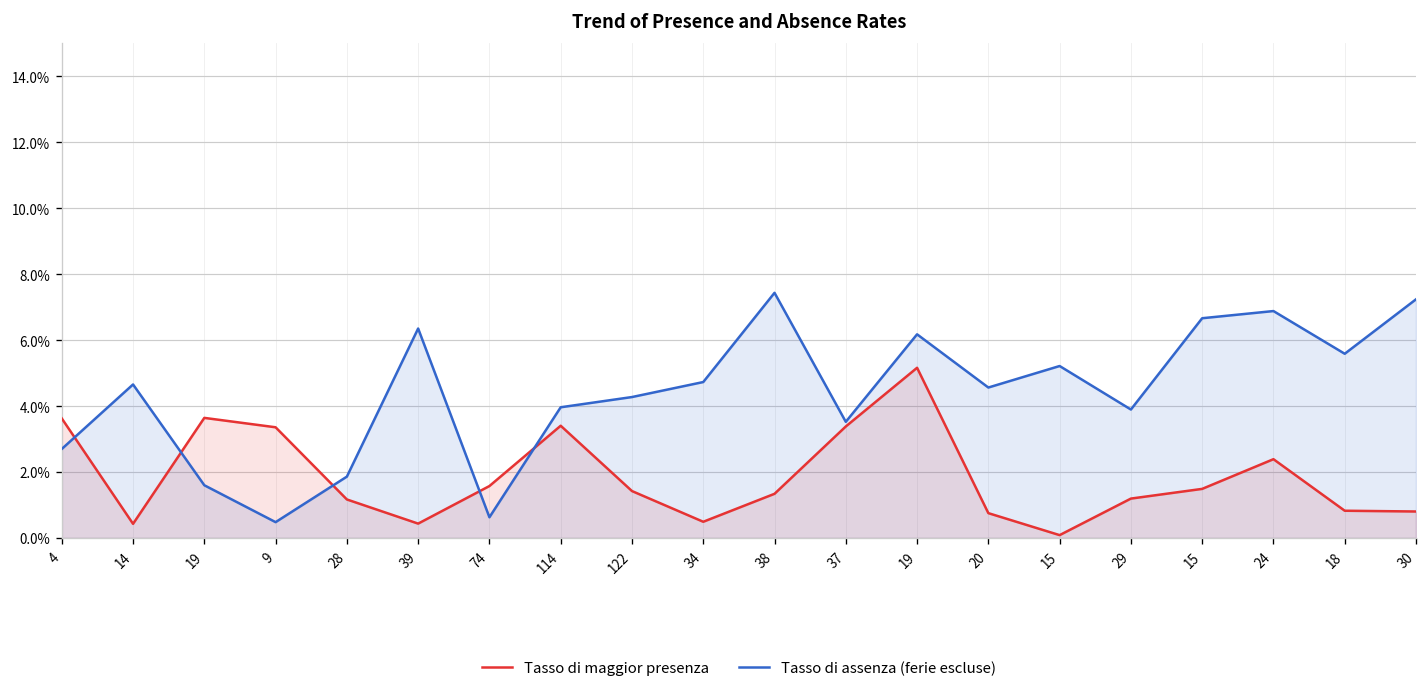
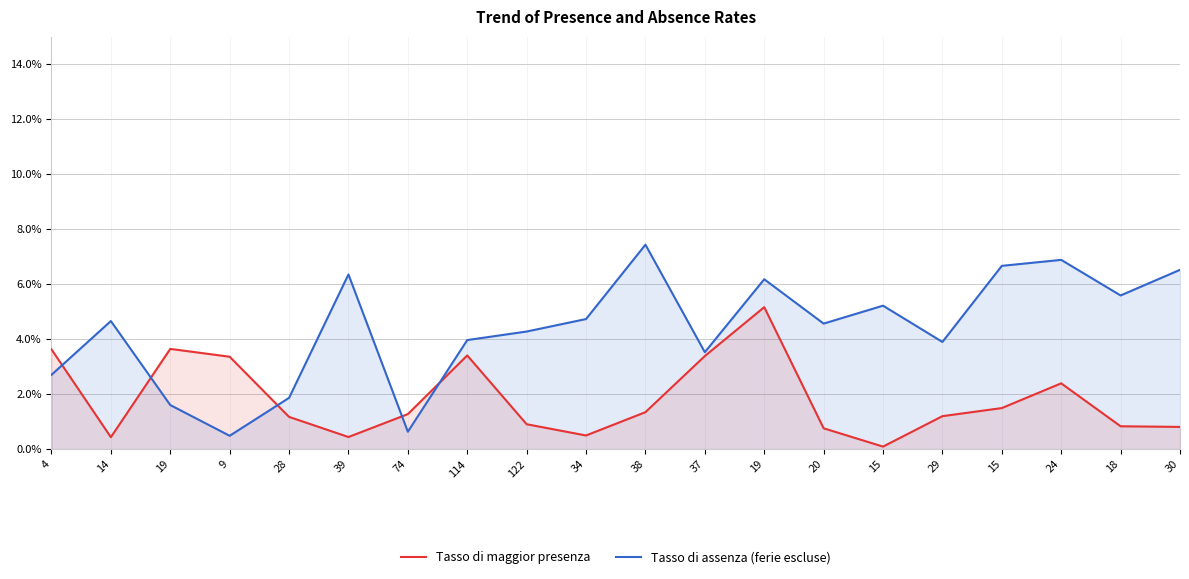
Tasso di maggior presenza, 74: 1.6% -> 1.3%
Tasso di maggior presenza, 122: 1.4% -> 0.9%
Tasso di assenza (ferie escluse), 30: 7.2% -> 6.5%
